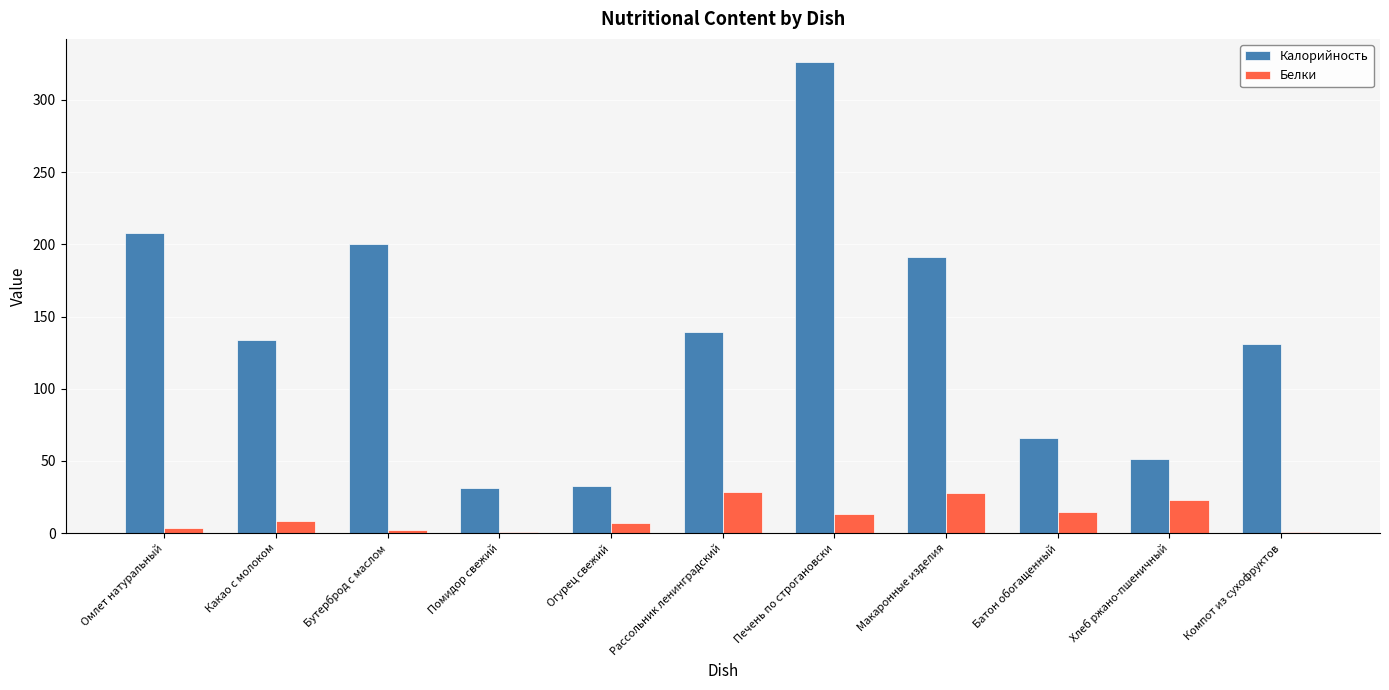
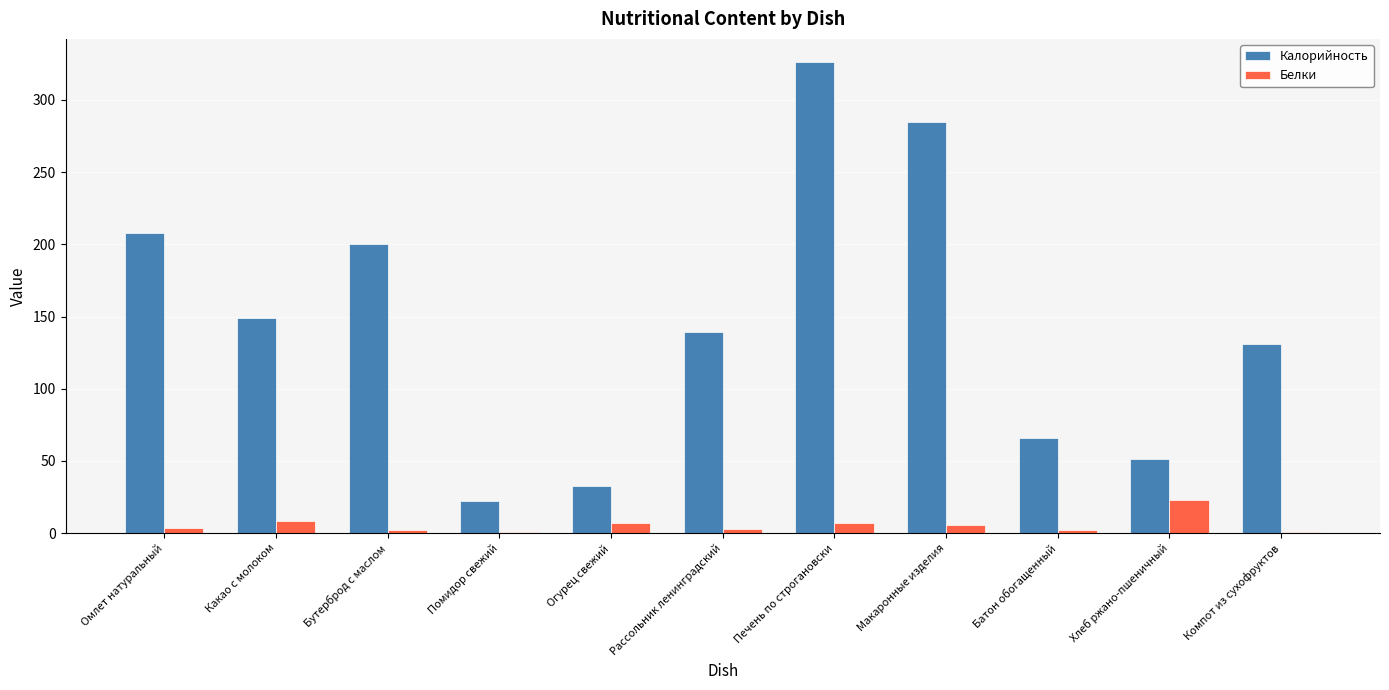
Калорийность, Какао с молоком: 134 -> 149
Калорийность, Помидор свежий: 31 -> 22
Белки, Рассольник ленинградский: 28 -> 3
Белки, Печень по строгановски: 13 -> 7
Калорийность, Макаронные изделия: 191 -> 285
Белки, Макаронные изделия: 27 -> 6
Белки, Батон обогащенный: 14 -> 2
